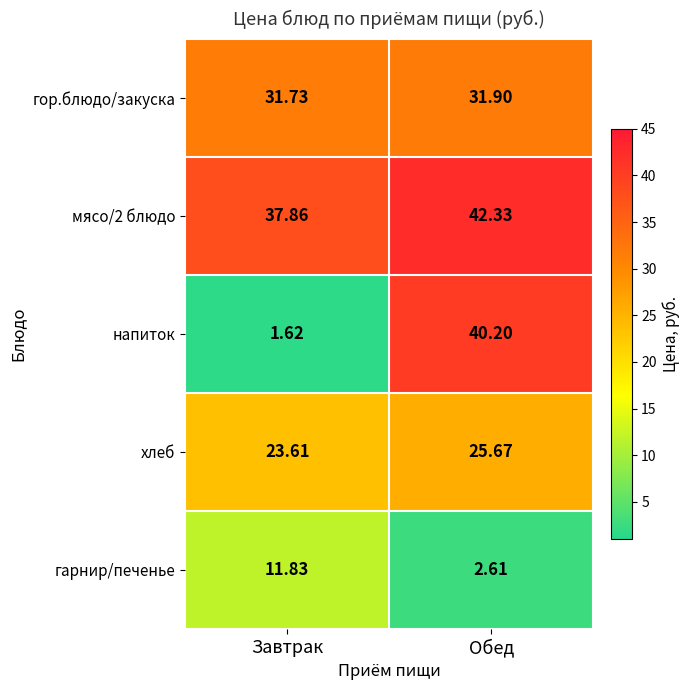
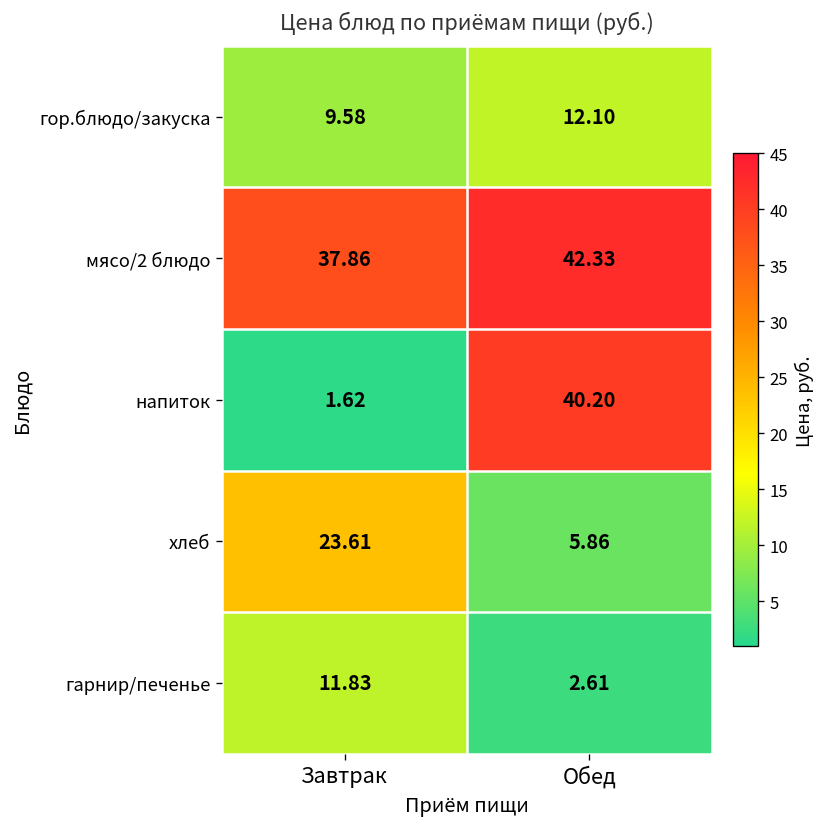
гор.блюдо/закуска, Завтрак: 31.73 -> 9.58
гор.блюдо/закуска, Обед: 31.90 -> 12.10
хлеб, Обед: 25.67 -> 5.86
